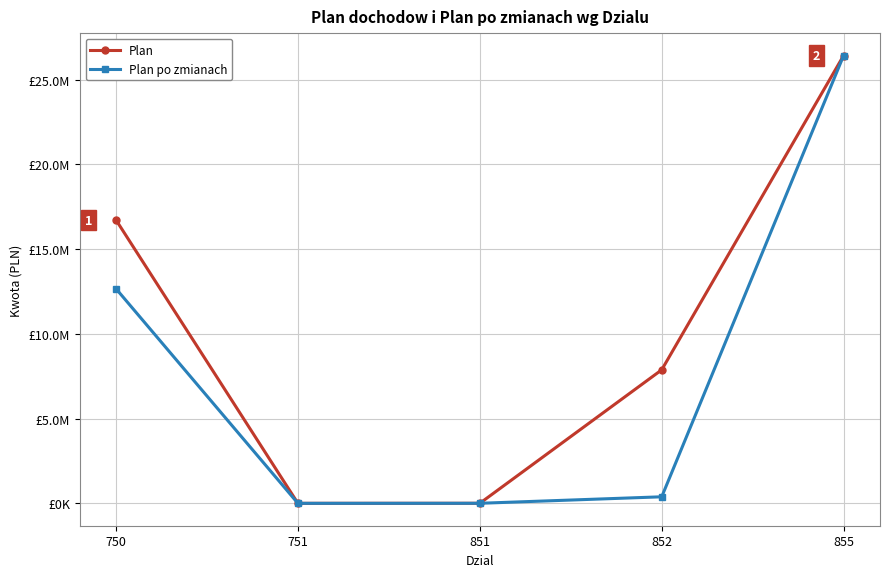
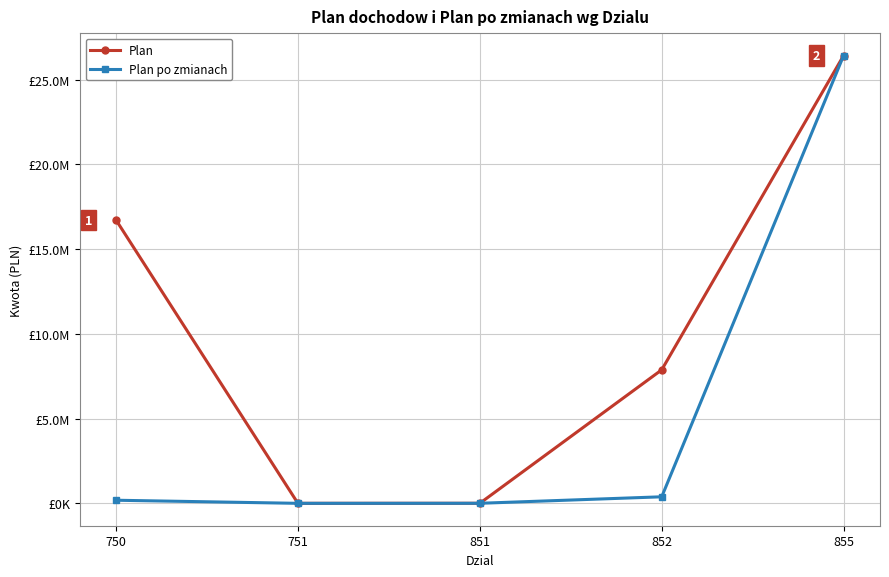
Plan po zmianach, 750: £12700000 -> £200000
